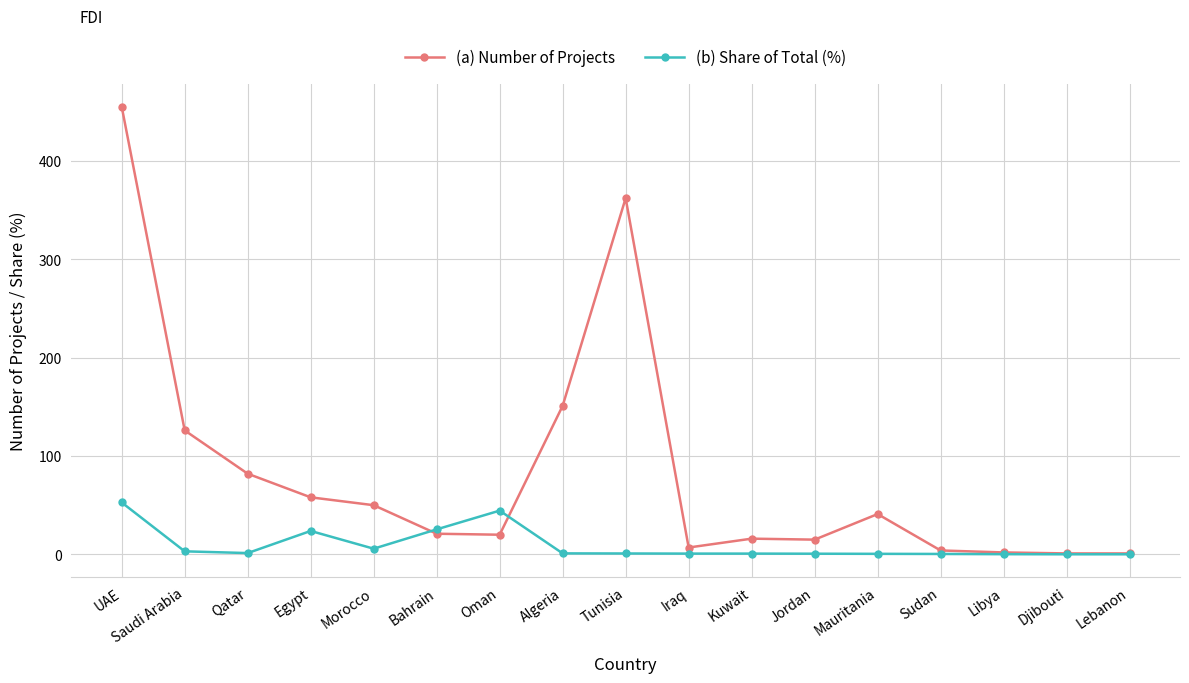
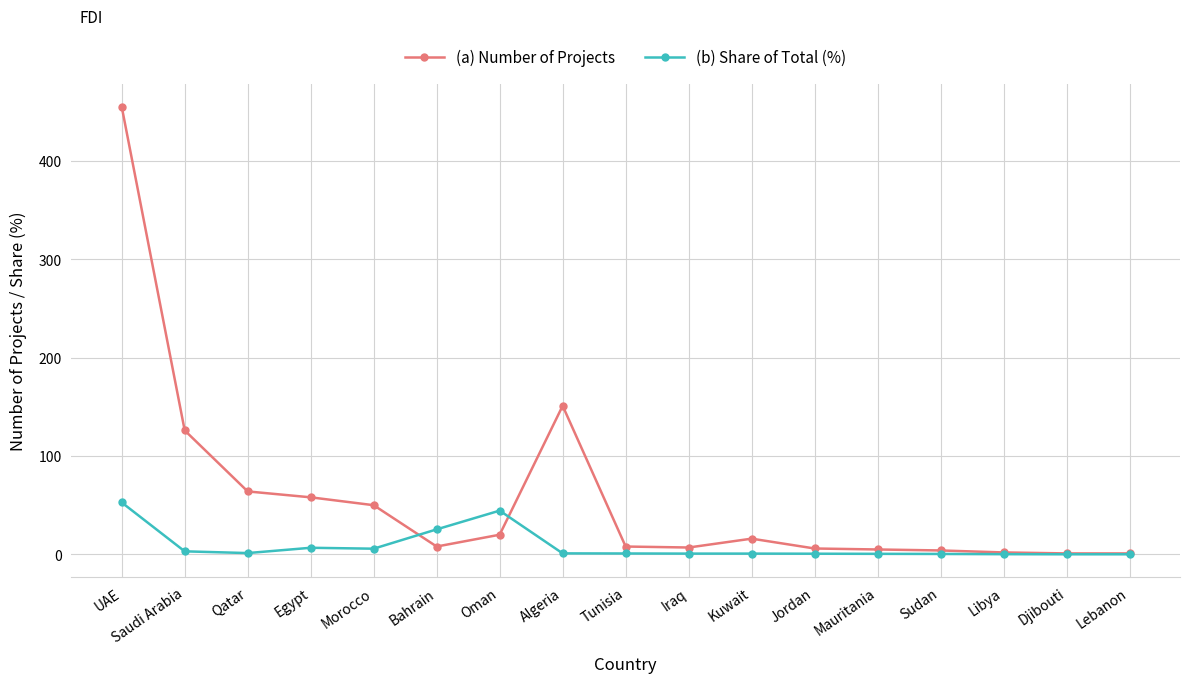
(a) Number of Projects, Qatar: 80 -> 60
(b) Share of Total (%), Egypt: 20 -> 10
(a) Number of Projects, Bahrain: 20 -> 10
(a) Number of Projects, Tunisia: 360 -> 10
(a) Number of Projects, Jordan: 20 -> 10
(a) Number of Projects, Mauritania: 40 -> 10
